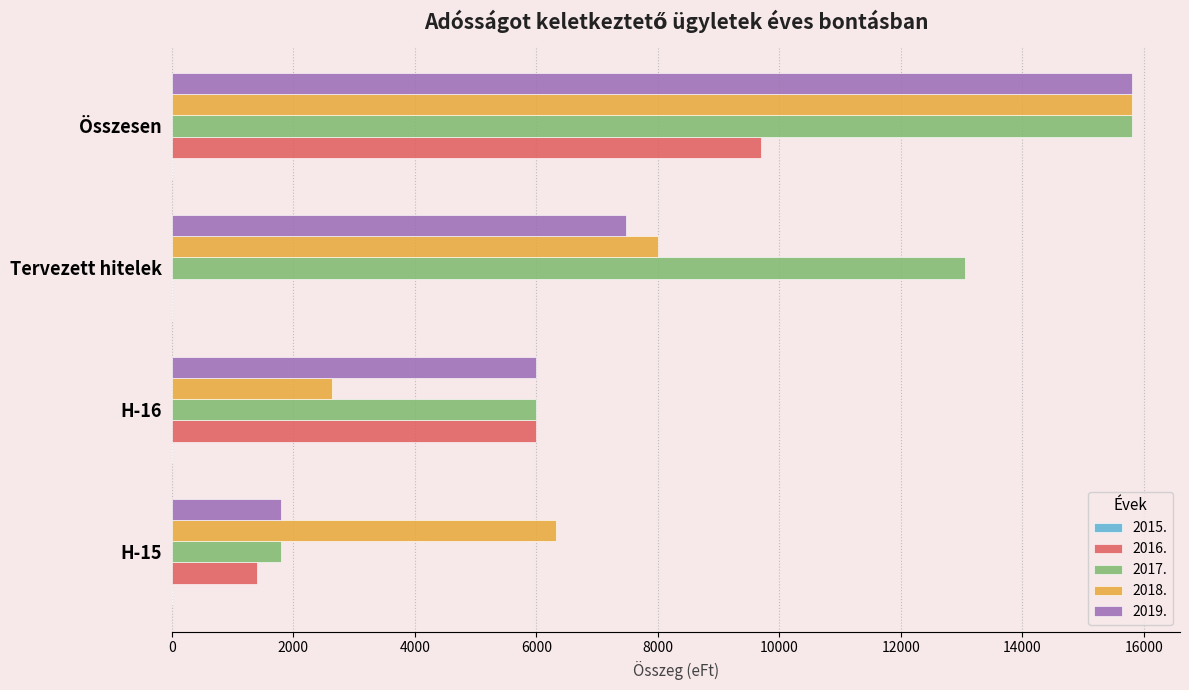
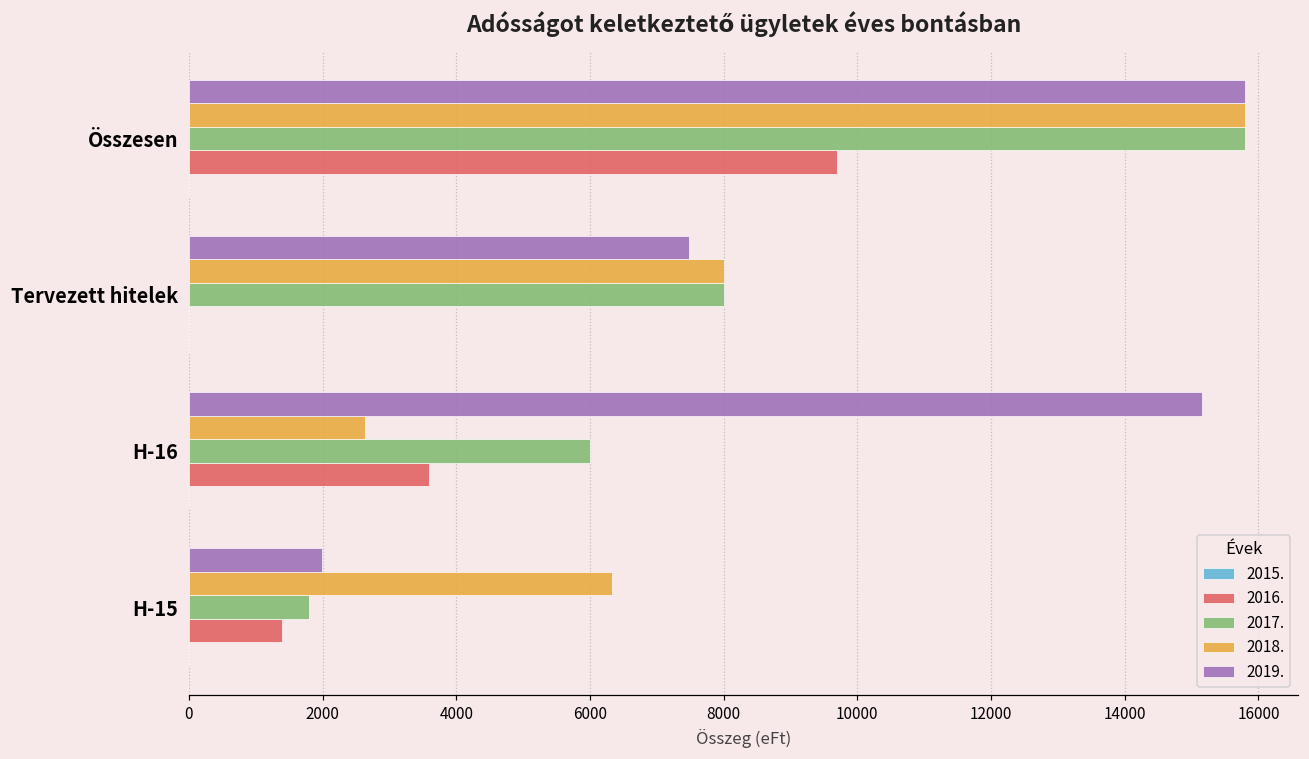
2017., Tervezett hitelek: 13100 -> 8000
2019., H-16: 6000 -> 15200
2016., H-16: 6000 -> 3600
2019., H-15: 1800 -> 2000
